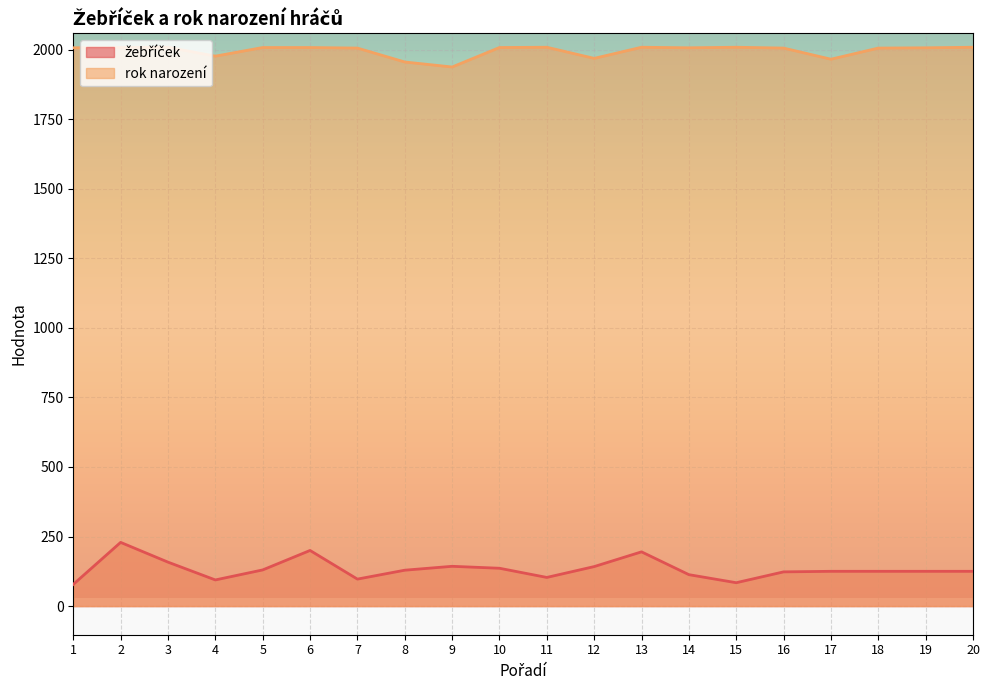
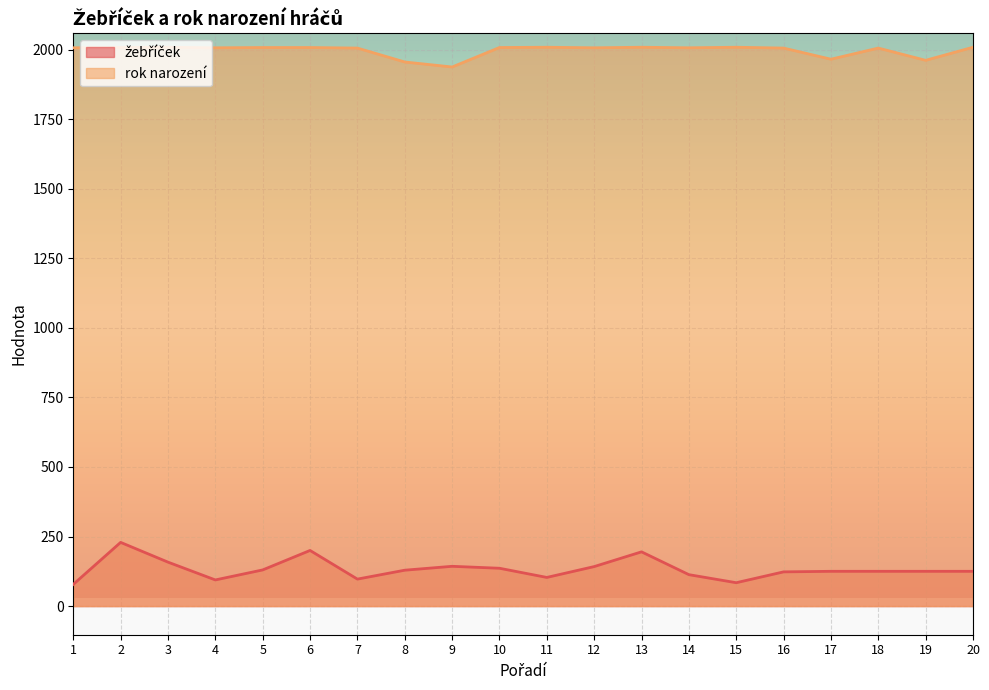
rok narození, 4: 1980 -> 2010
rok narození, 12: 1970 -> 2010
rok narození, 19: 2010 -> 1960
